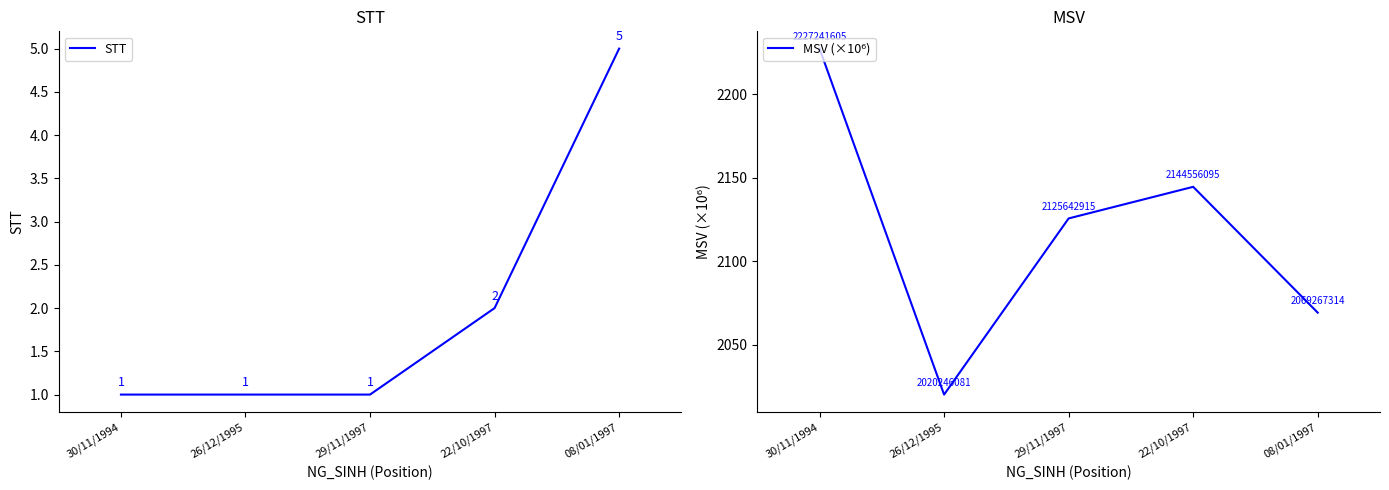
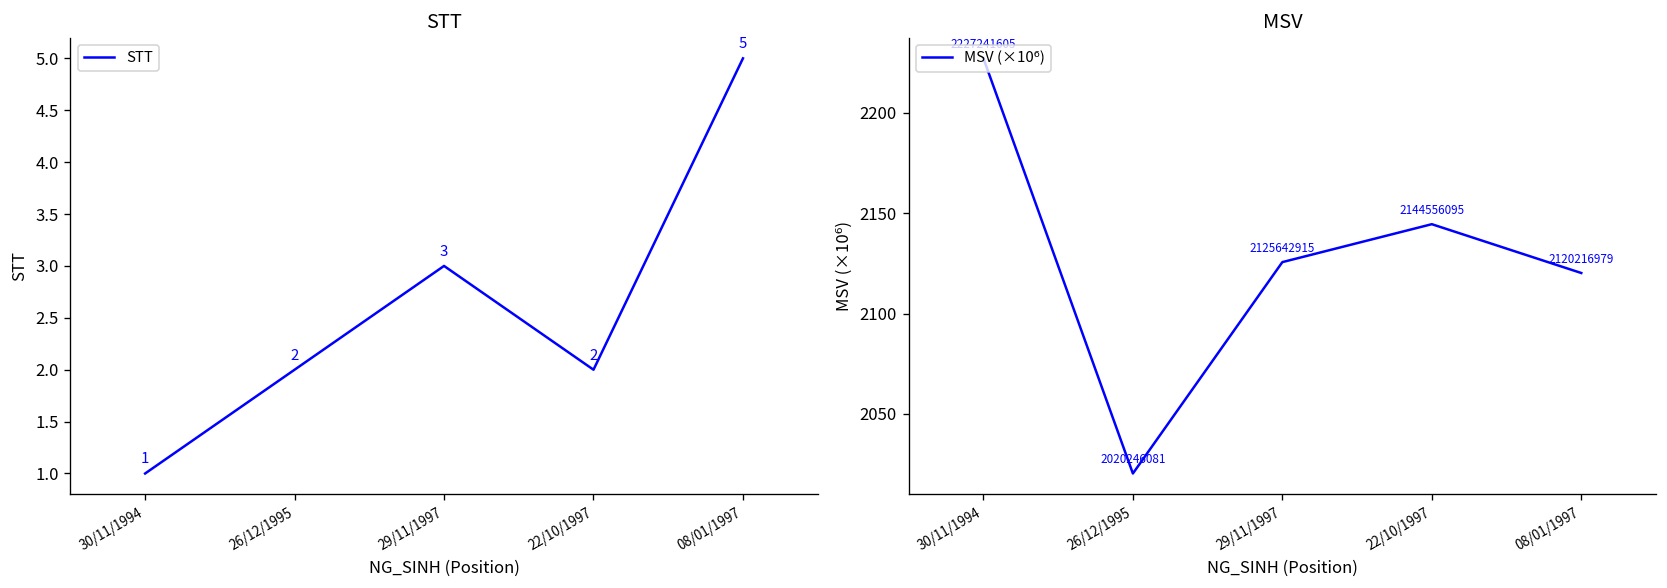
STT, 26/12/1995: 1 -> 2
STT, 29/11/1997: 1 -> 3
MSV, 08/01/1997: 2069267314 -> 2120216979
